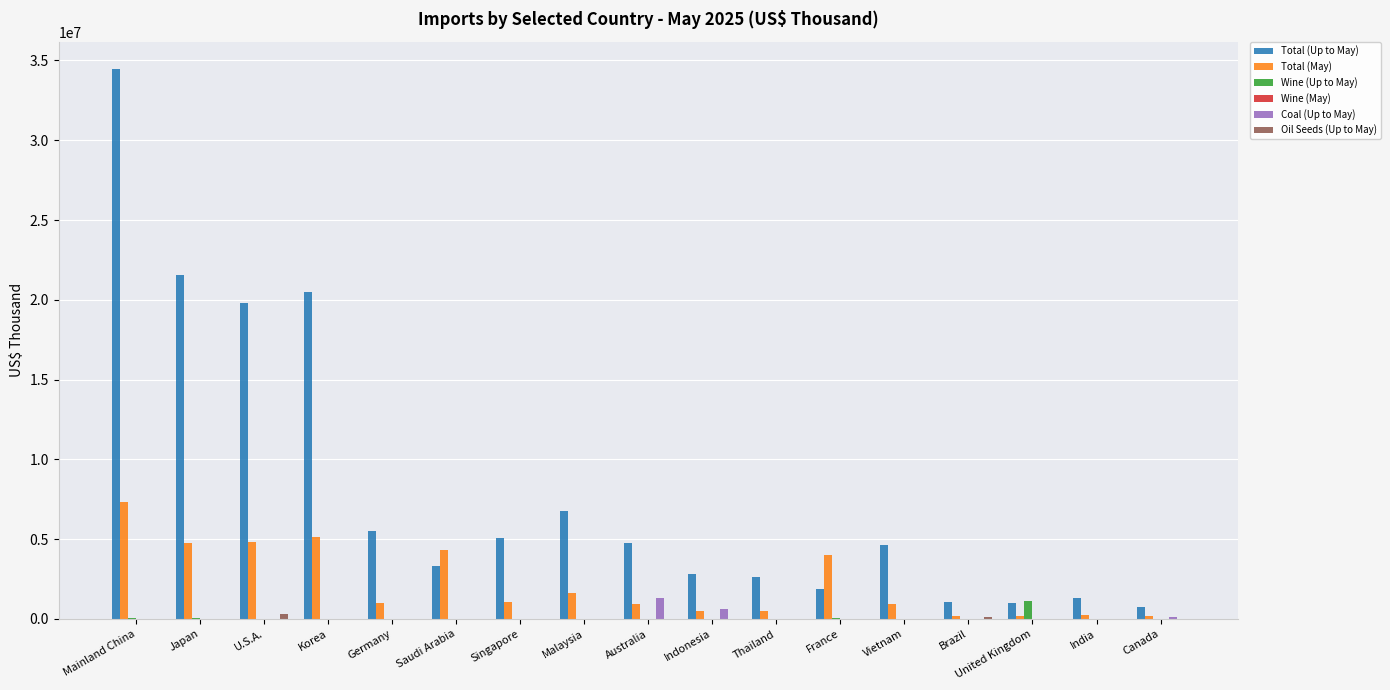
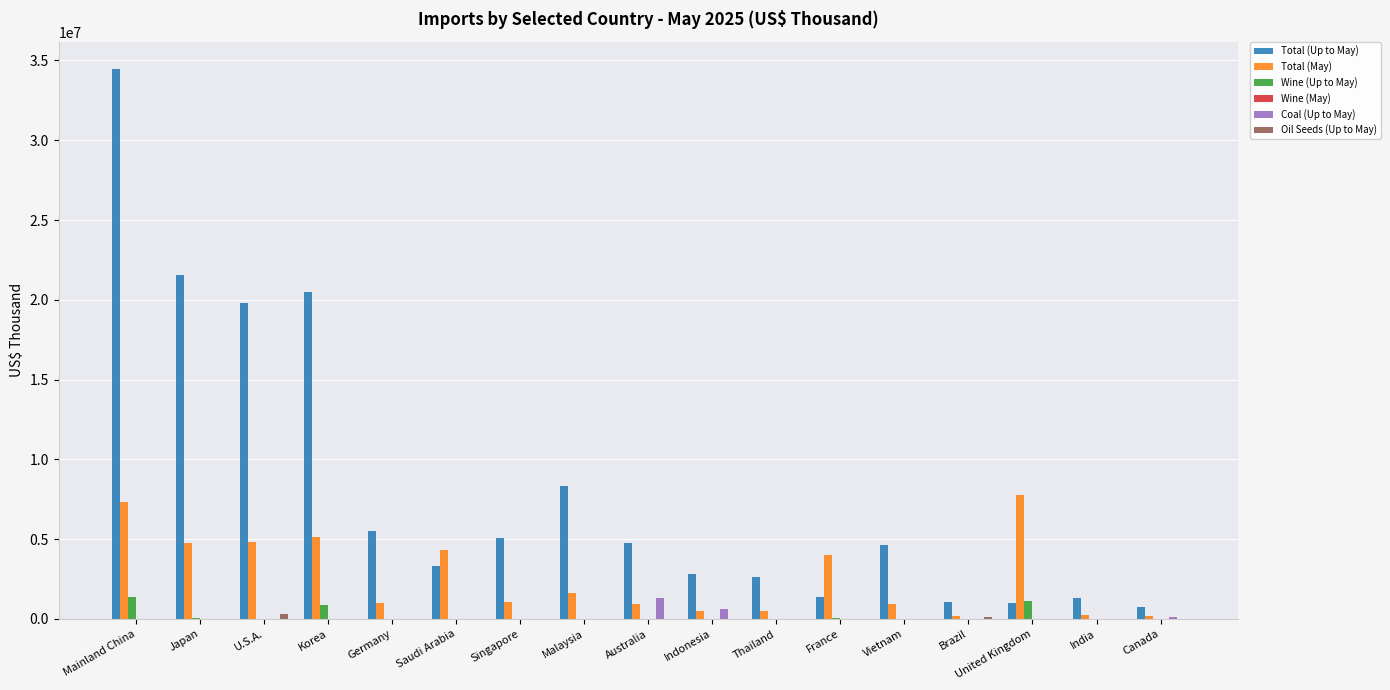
Wine (Up to May), Mainland China: 100000 -> 1400000
Wine (Up to May), Korea: 0 -> 900000
Total (Up to May), Malaysia: 6800000 -> 8300000
Total (Up to May), France: 1900000 -> 1400000
Total (May), United Kingdom: 200000 -> 7800000
